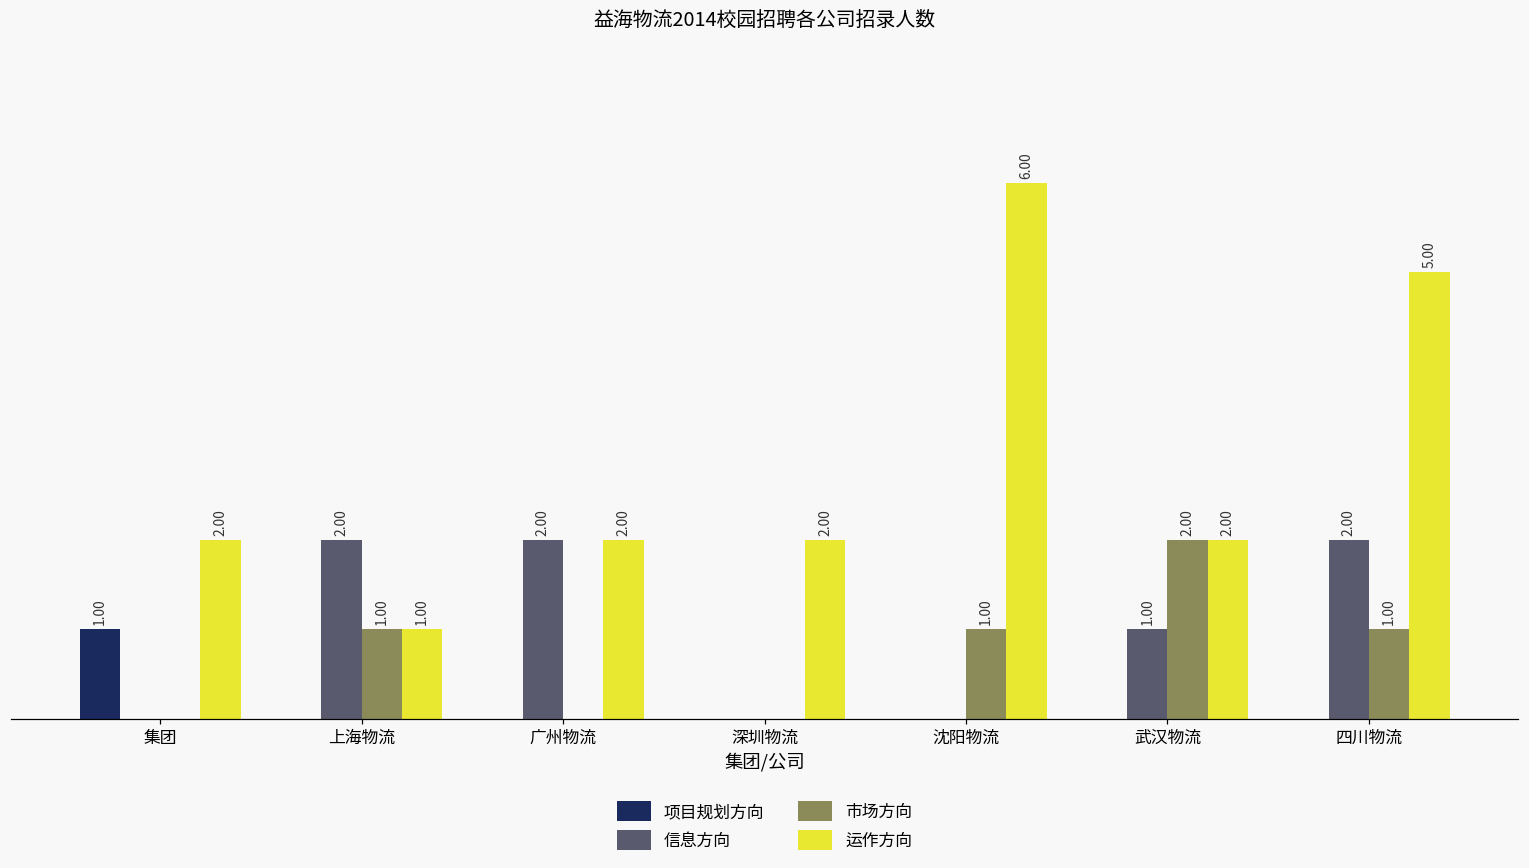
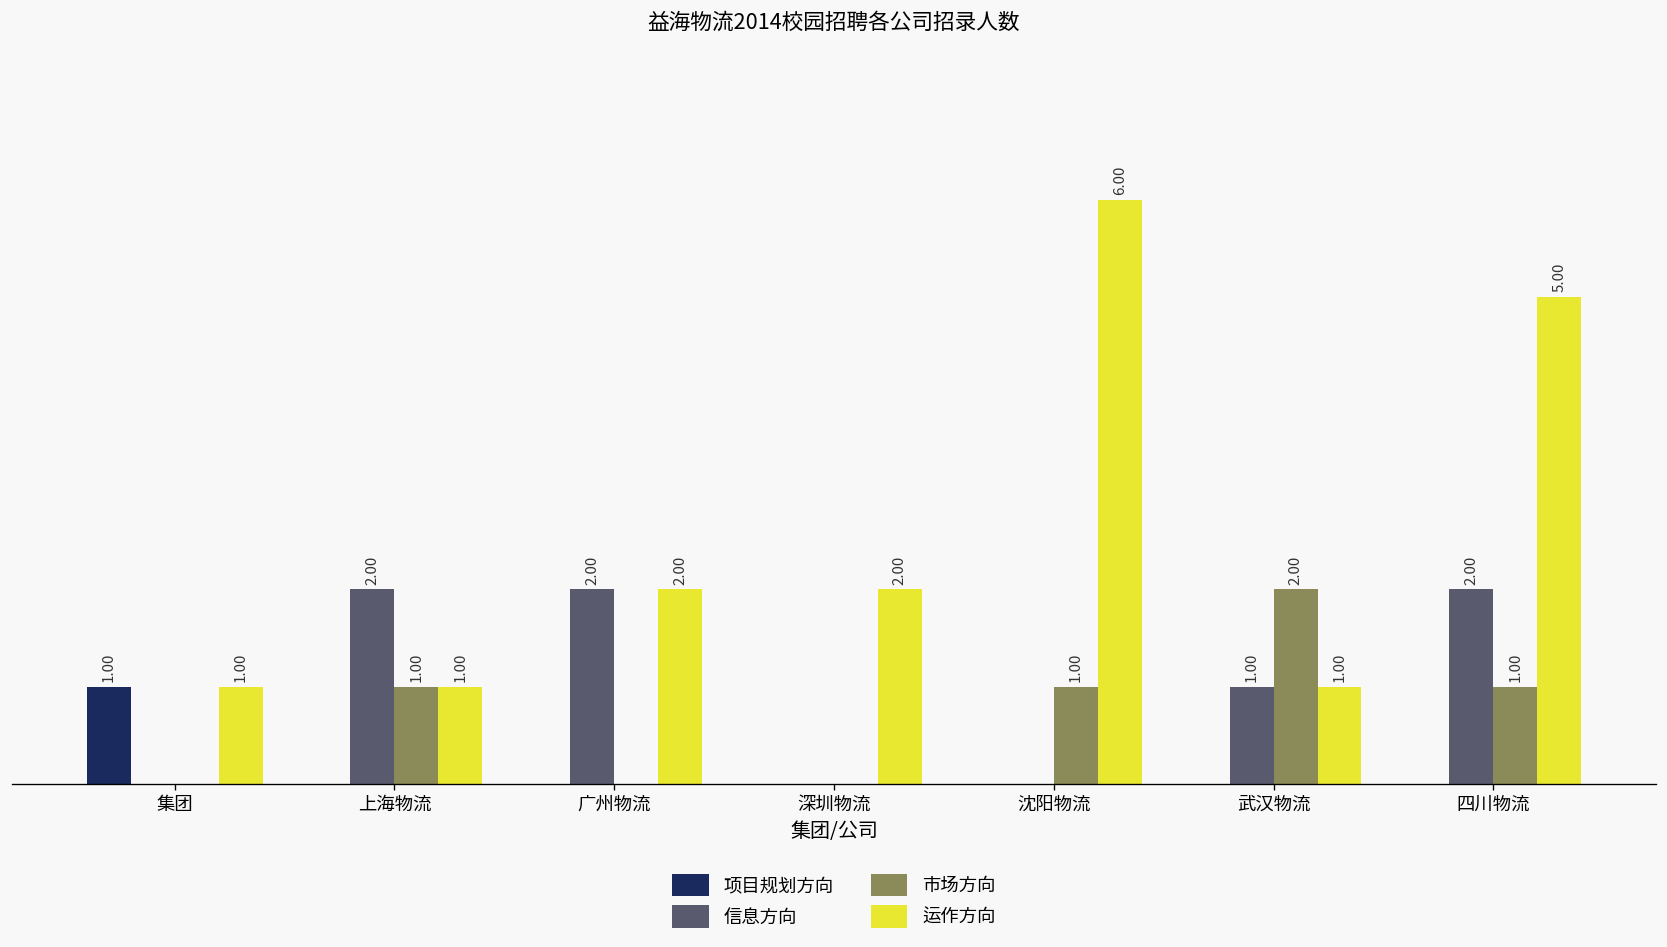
运作方向, 集团: 2.00 -> 1.00
运作方向, 武汉物流: 2.00 -> 1.00
